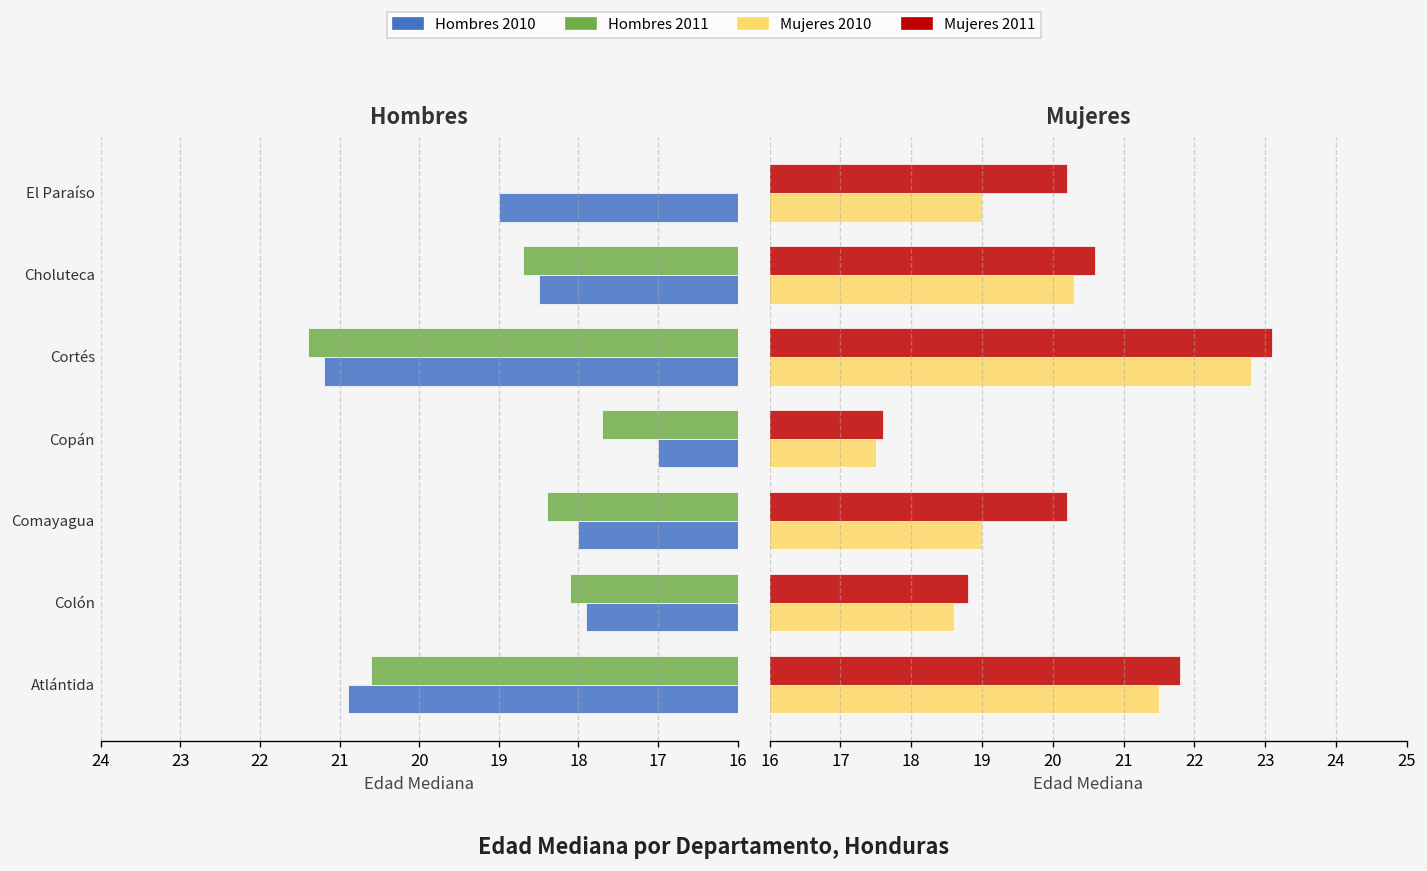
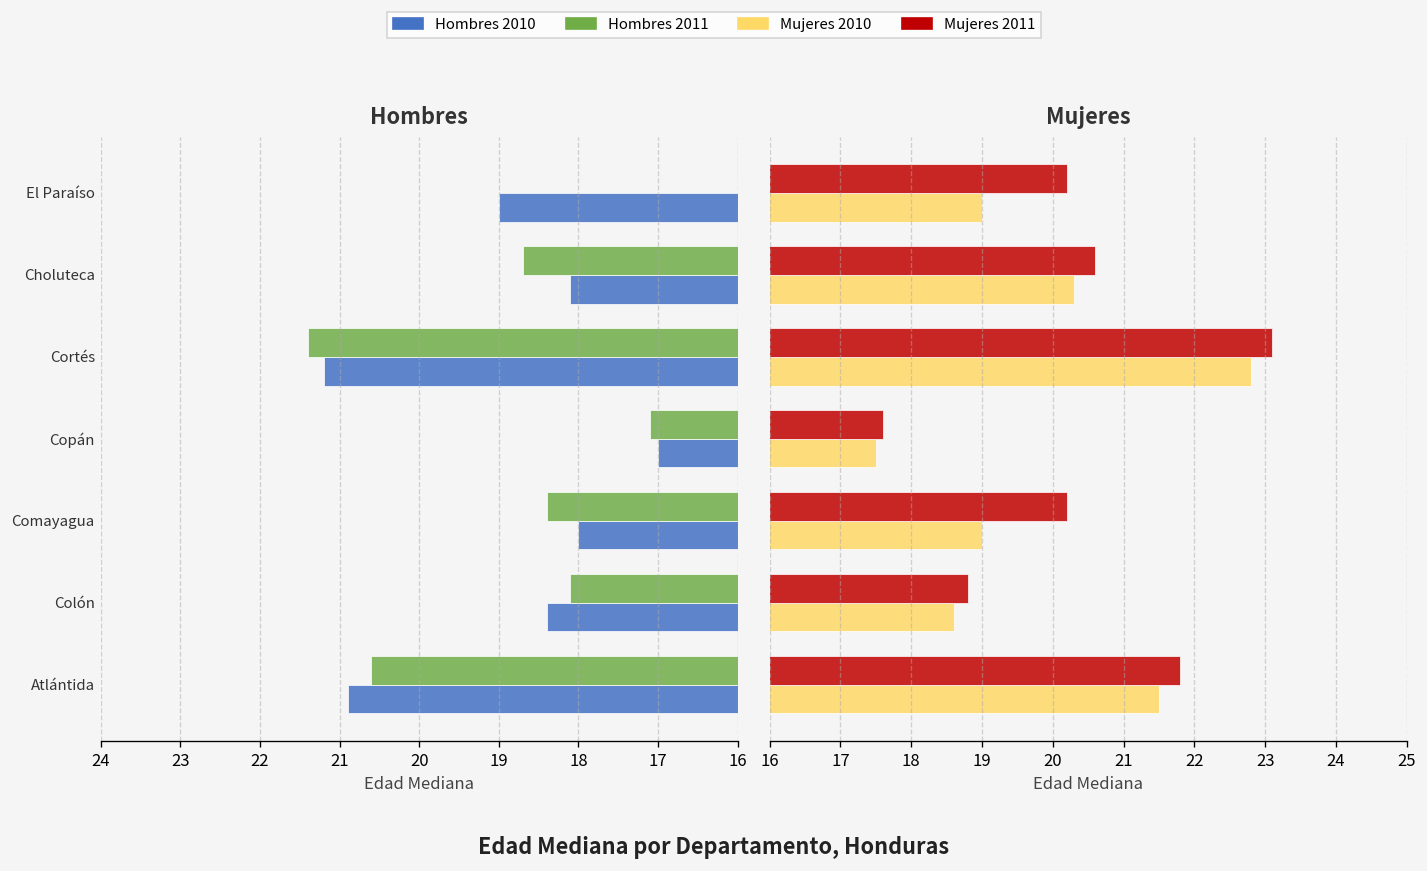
Hombres, Hombres 2010, Choluteca: 18.5 -> 18.1
Hombres, Hombres 2011, Copán: 17.7 -> 17.1
Hombres, Hombres 2010, Colón: 17.9 -> 18.4
